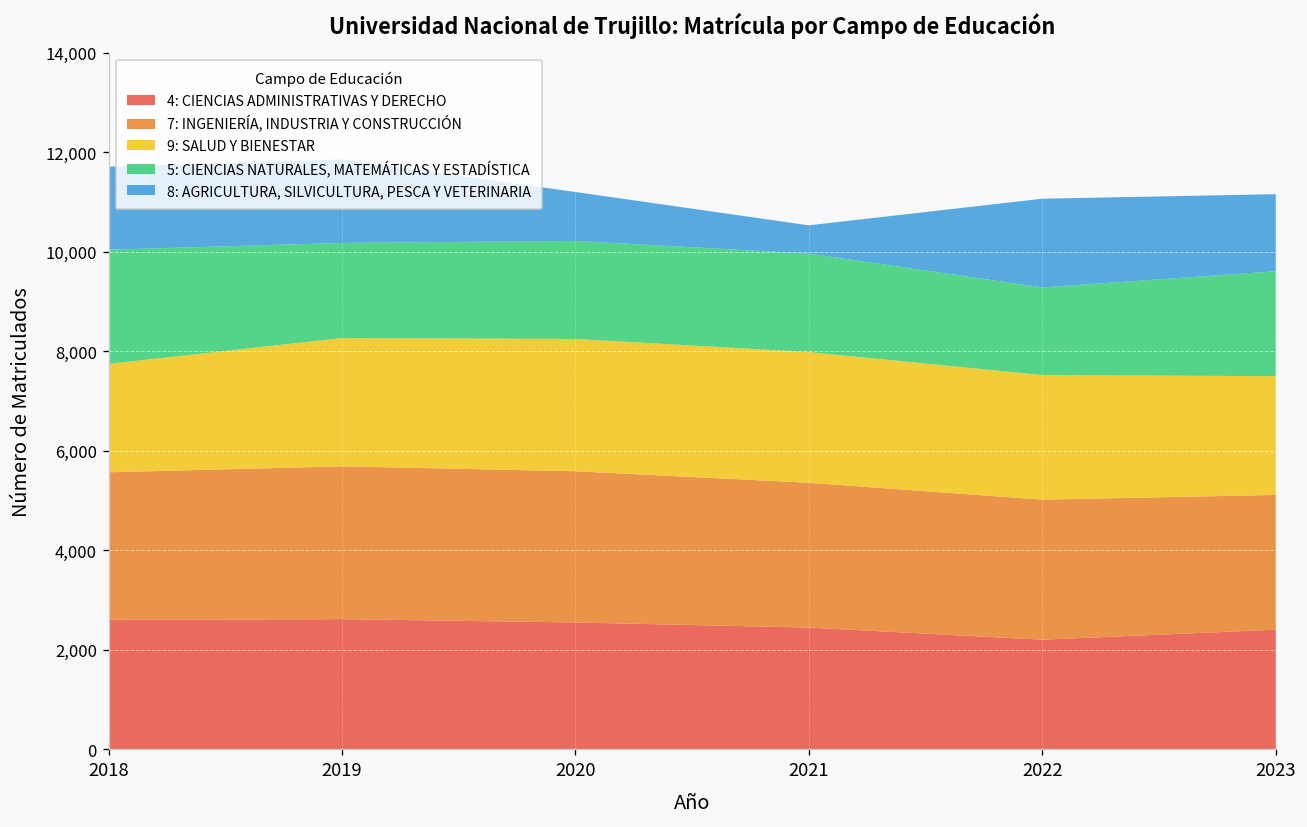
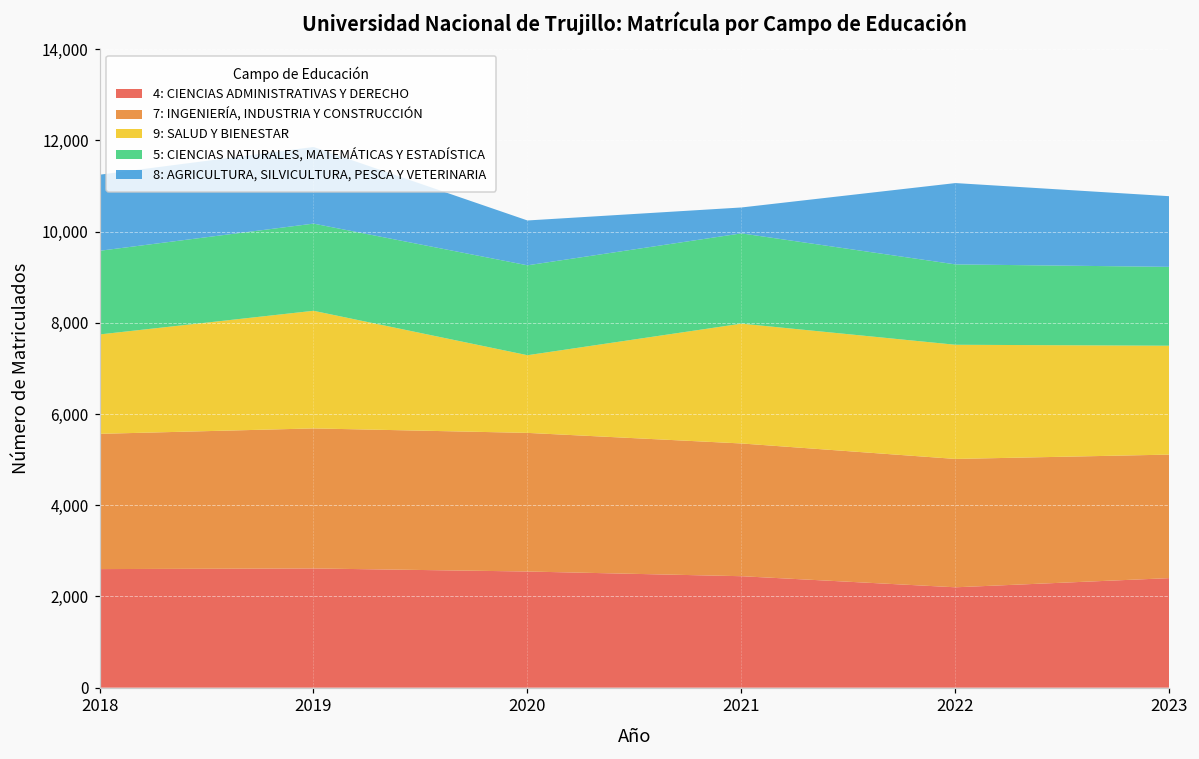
5: CIENCIAS NATURALES, MATEMÁTICAS Y ESTADÍSTICA, 2018: 2,300 -> 1,800
9: SALUD Y BIENESTAR, 2020: 2,700 -> 1,700
5: CIENCIAS NATURALES, MATEMÁTICAS Y ESTADÍSTICA, 2023: 2,100 -> 1,700
